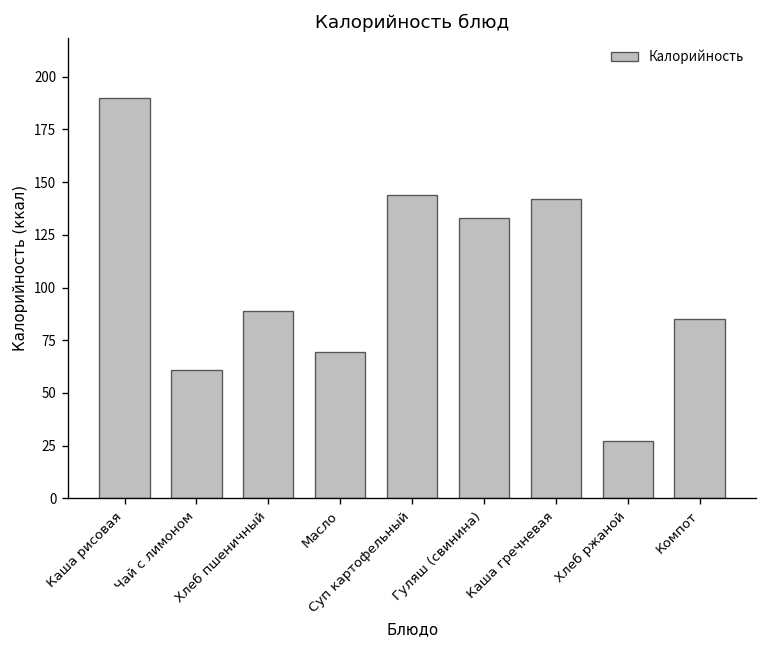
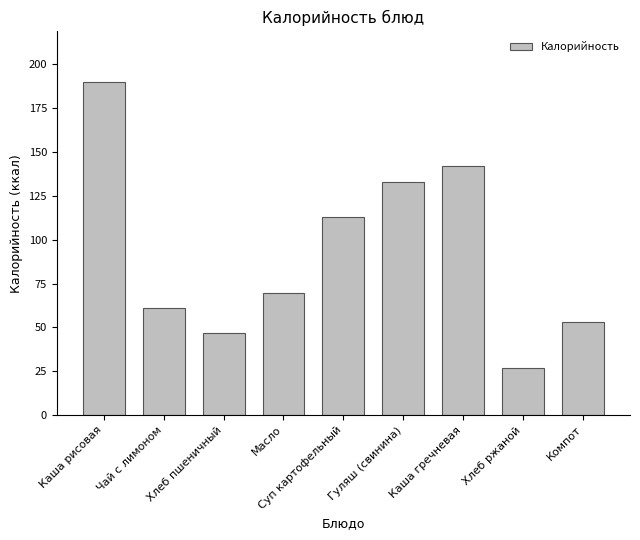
Хлеб пшеничный: 89 -> 47
Суп картофельный: 144 -> 113
Компот: 85 -> 53
